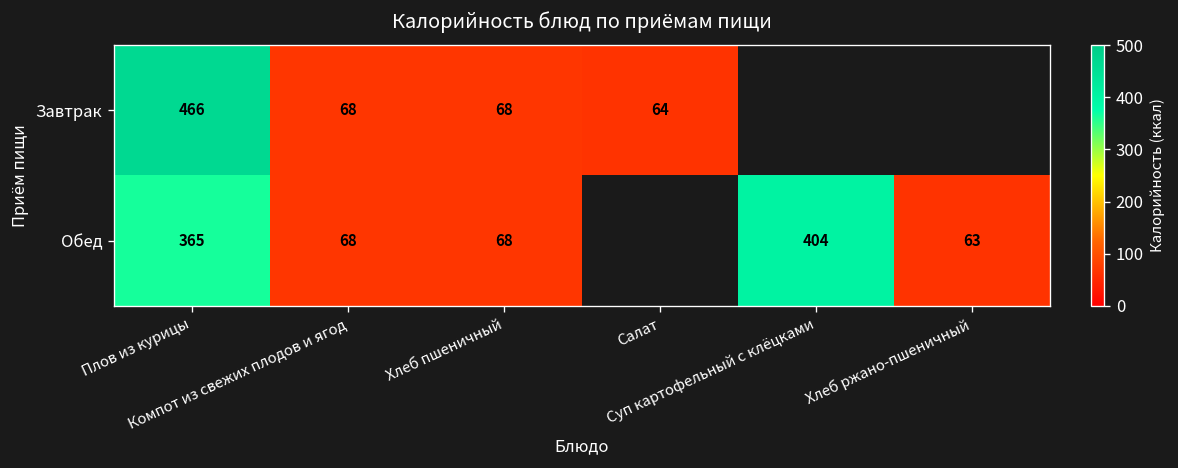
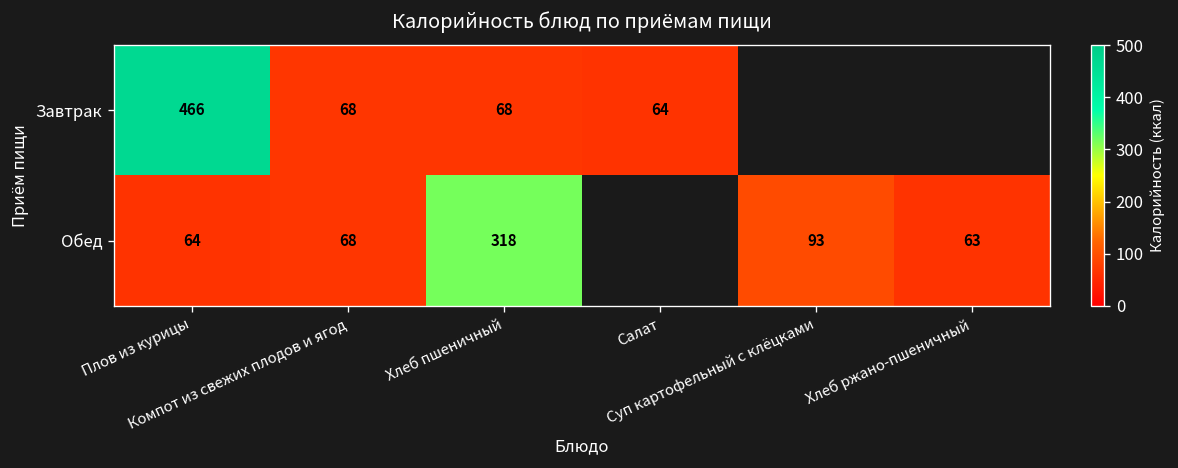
Обед, Плов из курицы: 365 -> 64
Обед, Хлеб пшеничный: 68 -> 318
Обед, Суп картофельный с клёцками: 404 -> 93
